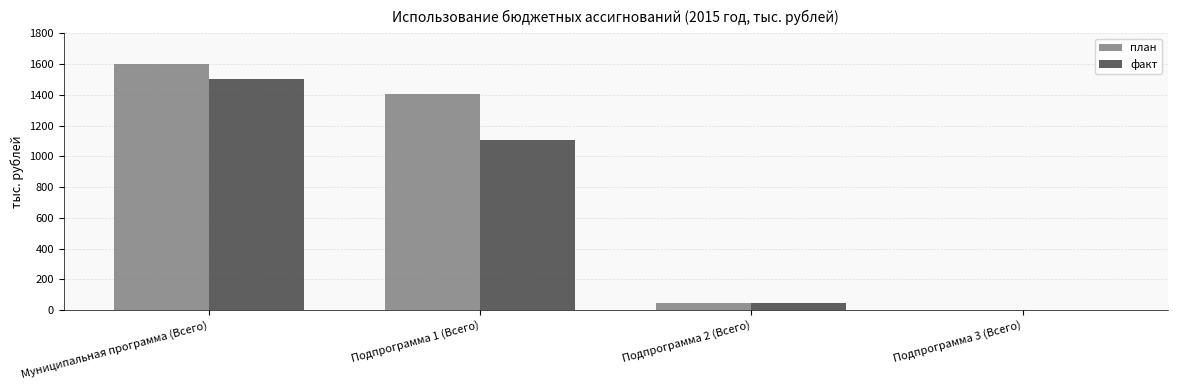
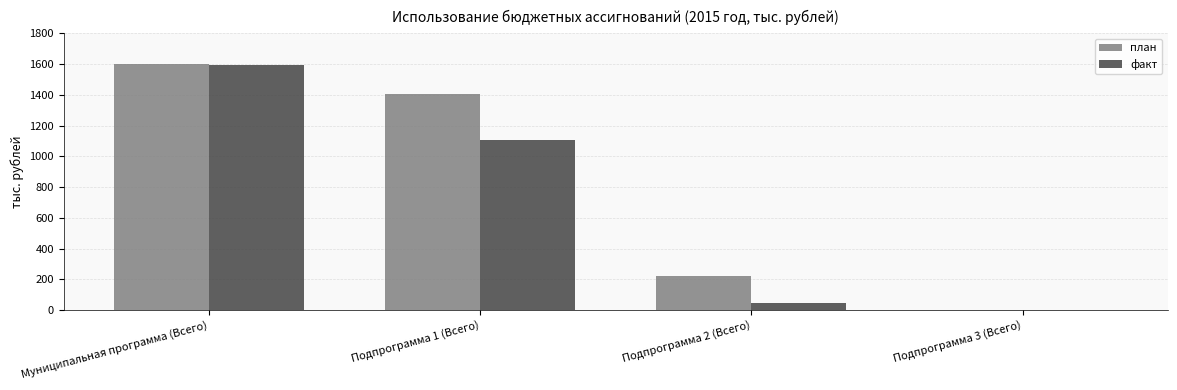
факт, Муниципальная программа (Всего): 1500 -> 1600
план, Подпрограмма 2 (Всего): 40 -> 220
